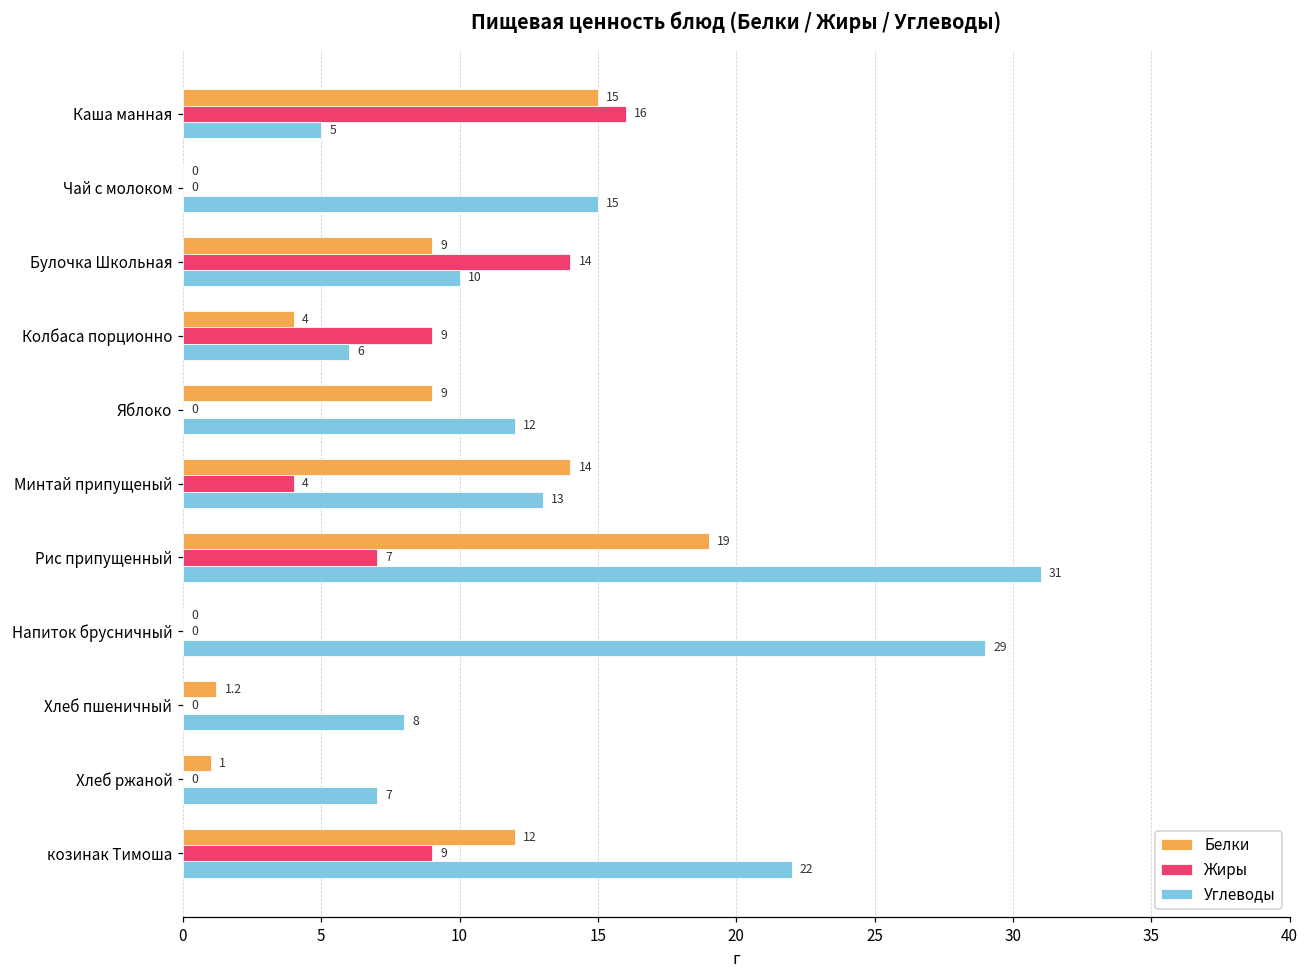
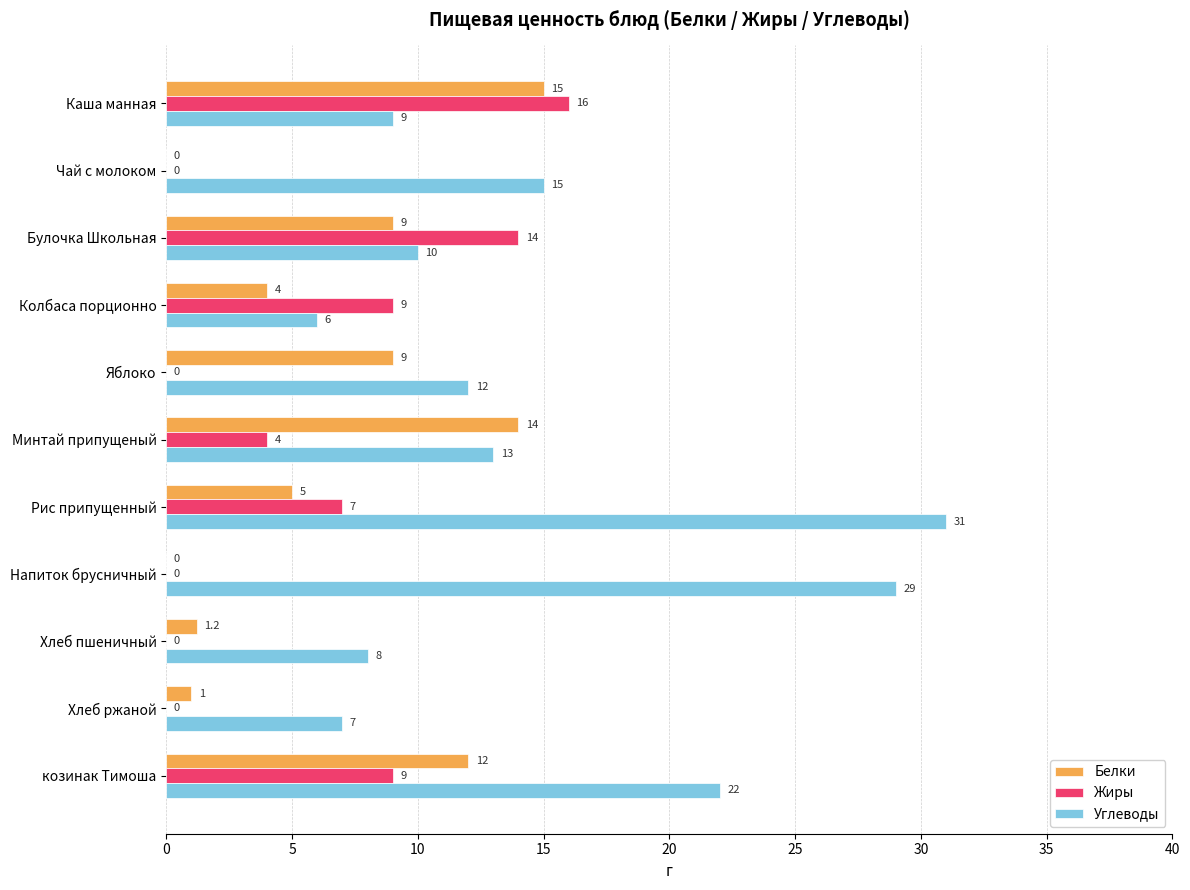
Углеводы, Каша манная: 5 -> 9
Белки, Рис припущенный: 19 -> 5
